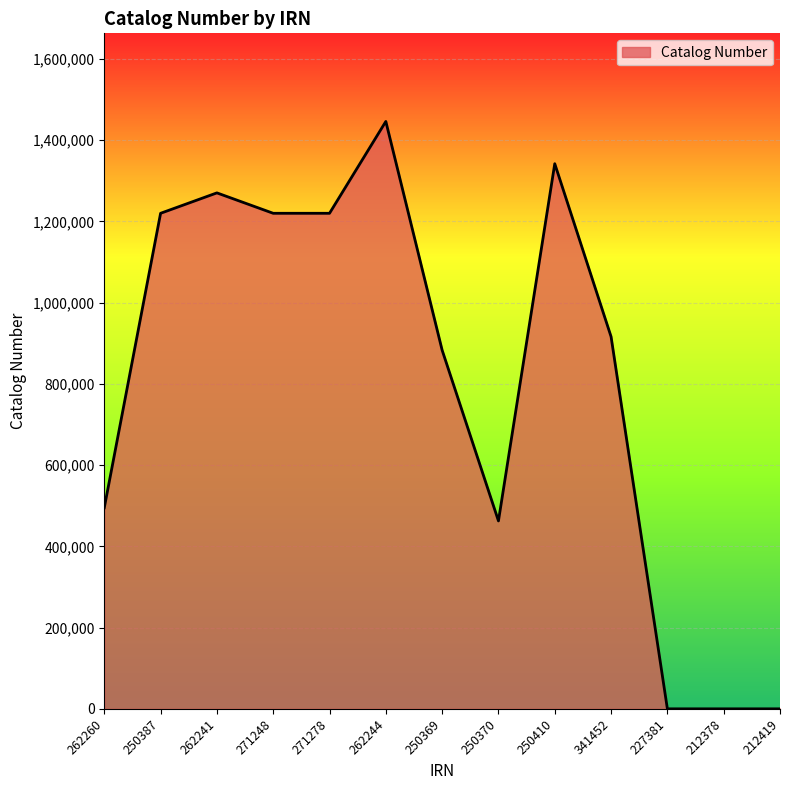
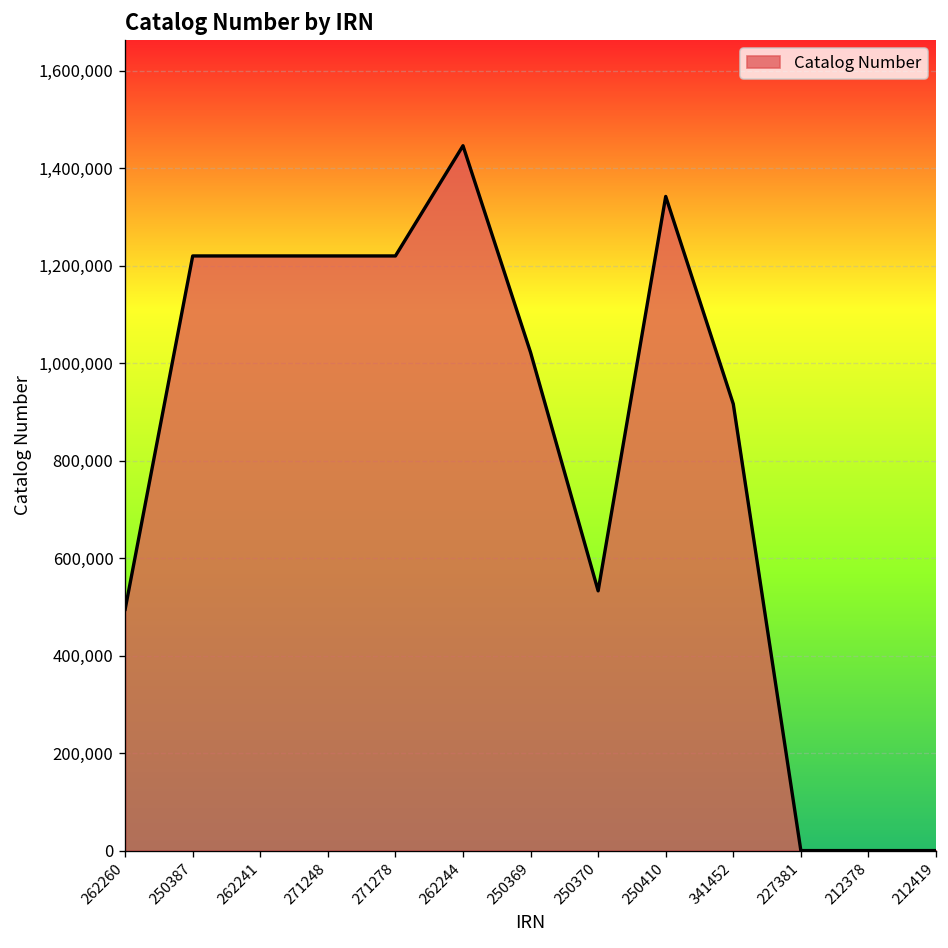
262241: 1,270,000 -> 1,220,000
250369: 880,000 -> 1,020,000
250370: 460,000 -> 530,000
